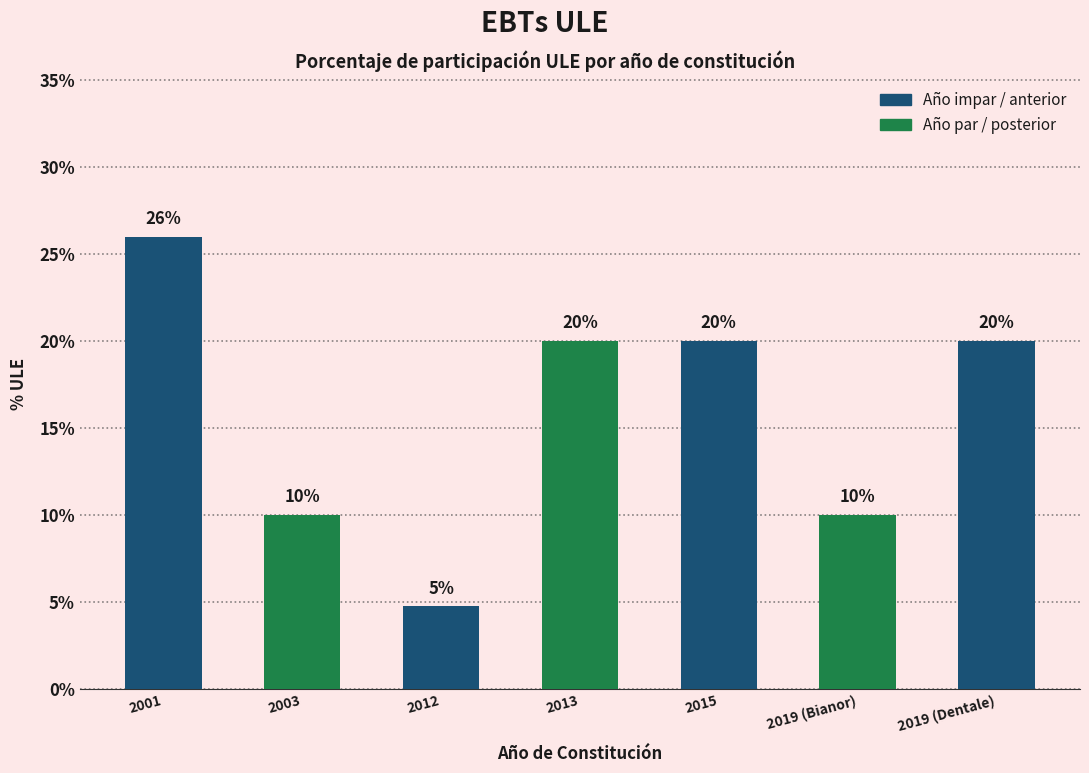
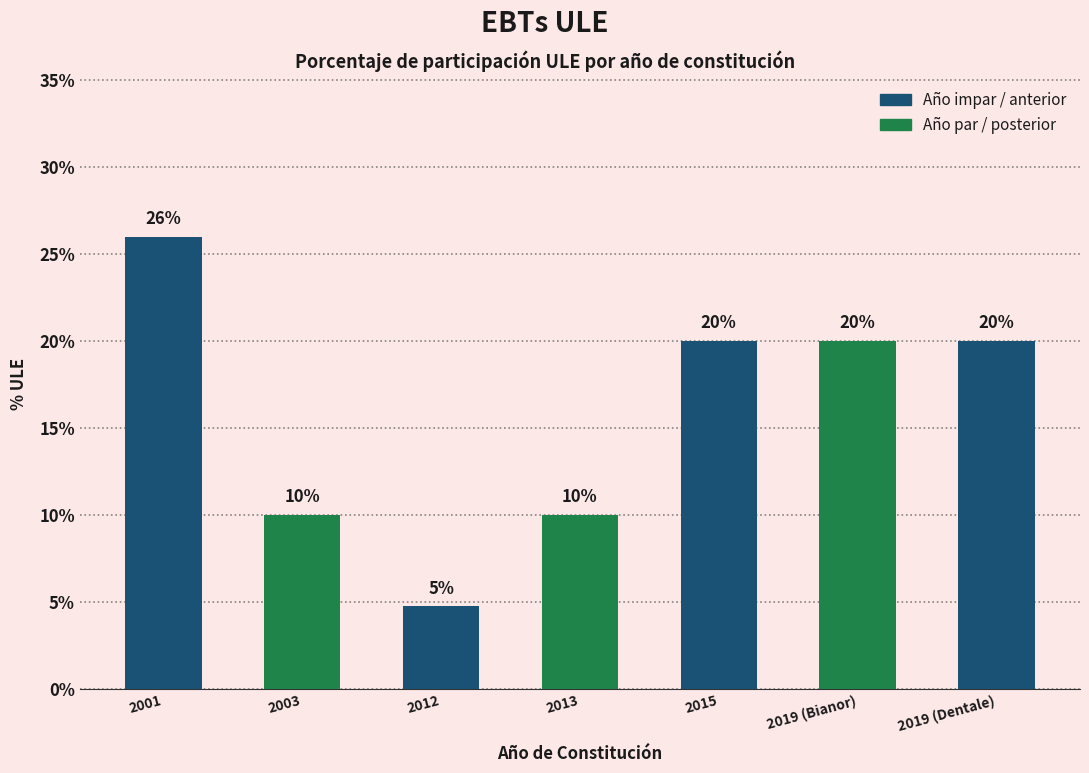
2013: 20% -> 10%
2019 (Bianor): 10% -> 20%
